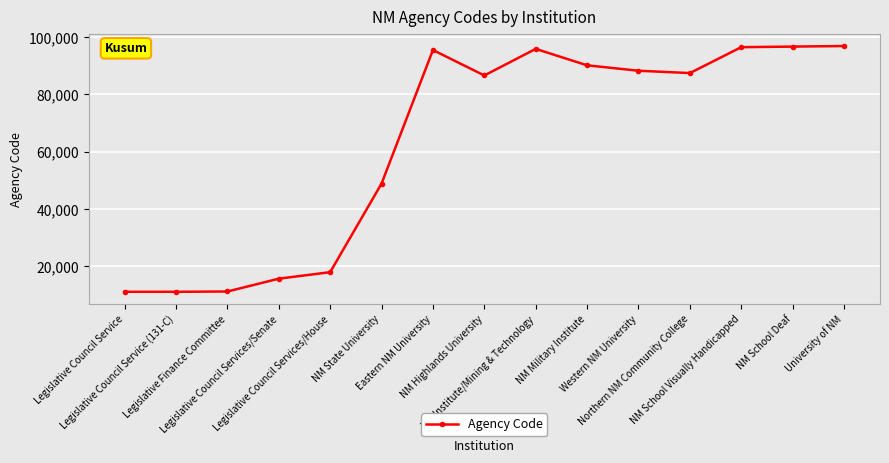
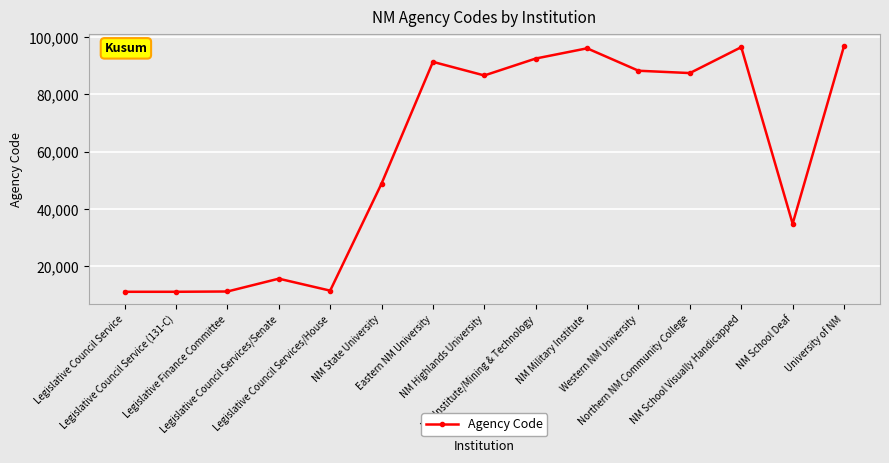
Legislative Council Services/House: 18,000 -> 12,000
Eastern NM University: 96,000 -> 91,000
NM Institute/Mining & Technology: 96,000 -> 93,000
NM Military Institute: 90,000 -> 96,000
NM School Deaf: 97,000 -> 35,000
